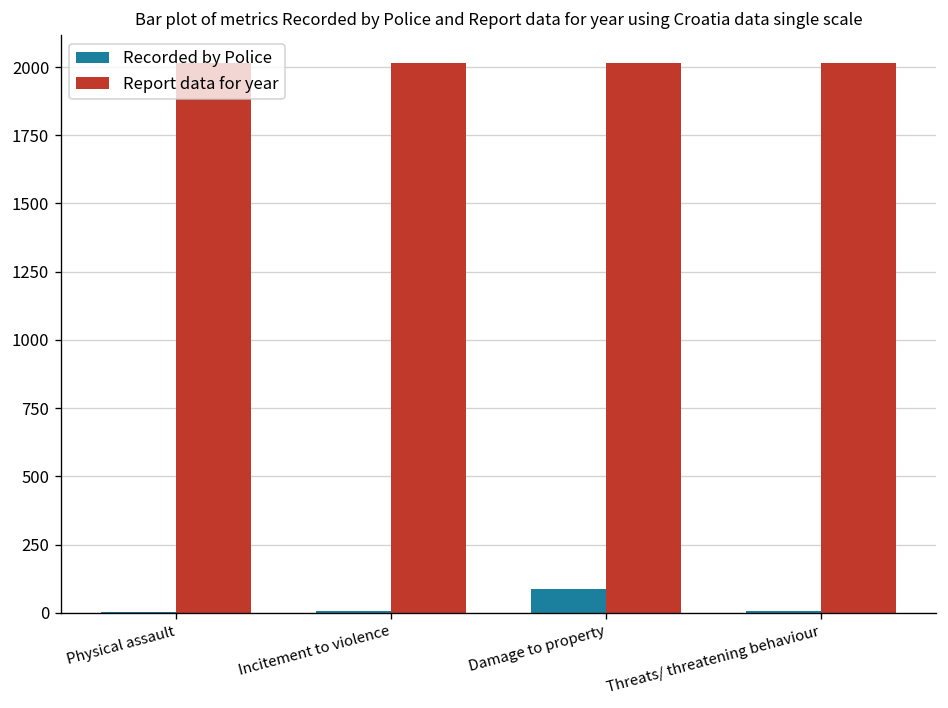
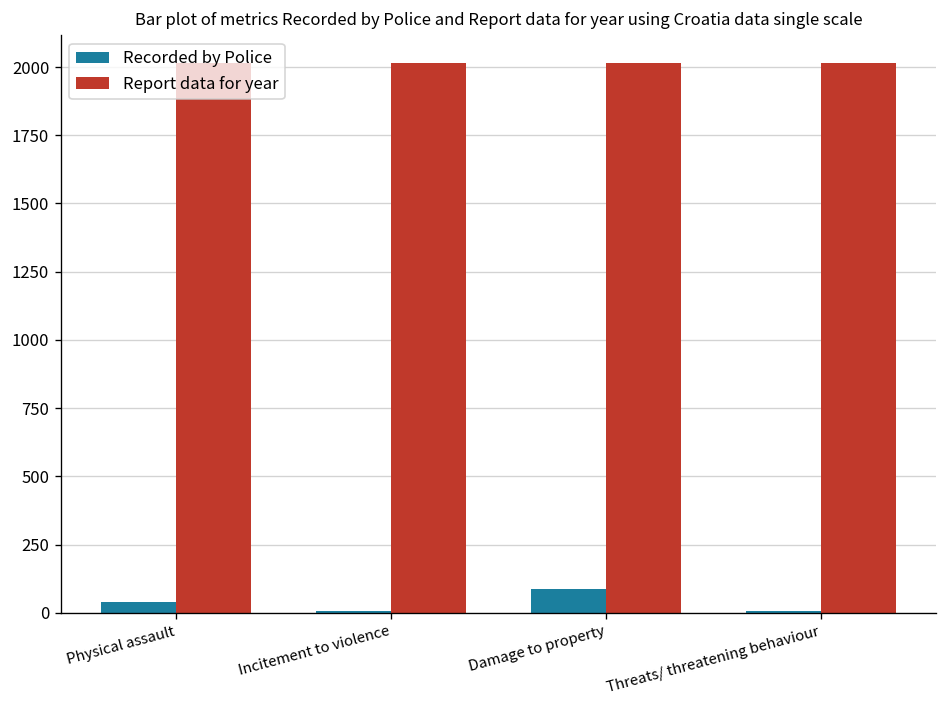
Recorded by Police, Physical assault: 0 -> 40
